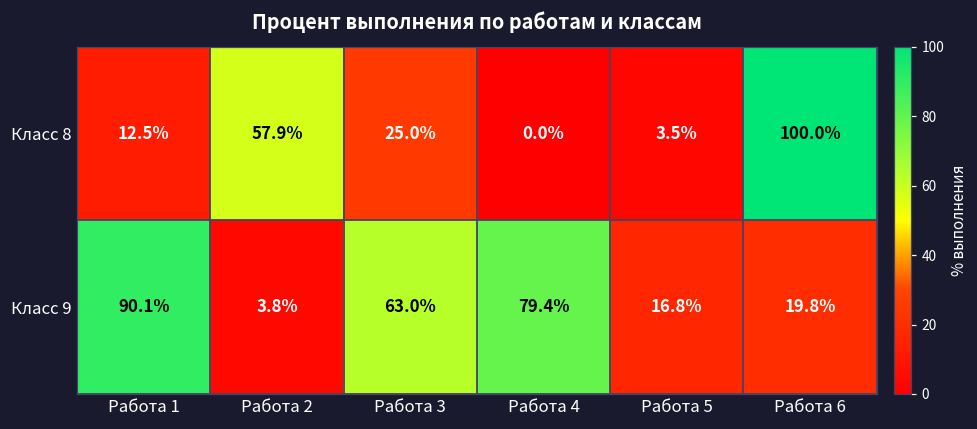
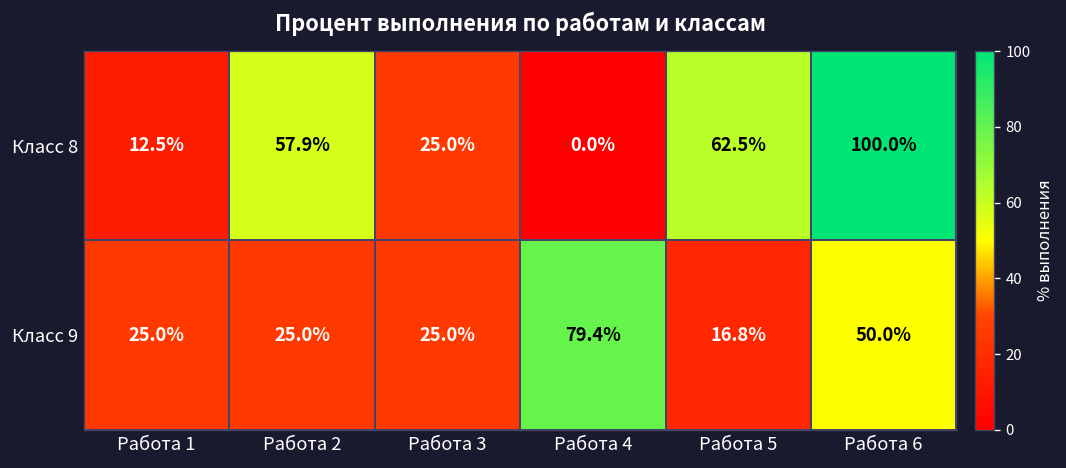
Класс 8, Работа 5: 3.5% -> 62.5%
Класс 9, Работа 1: 90.1% -> 25.0%
Класс 9, Работа 2: 3.8% -> 25.0%
Класс 9, Работа 3: 63.0% -> 25.0%
Класс 9, Работа 6: 19.8% -> 50.0%
